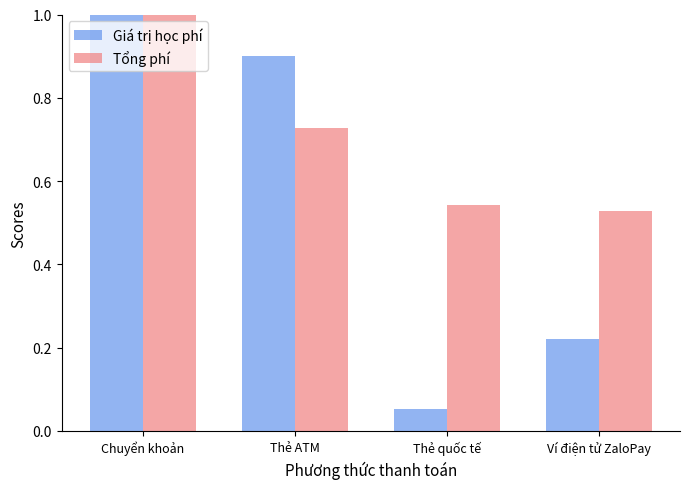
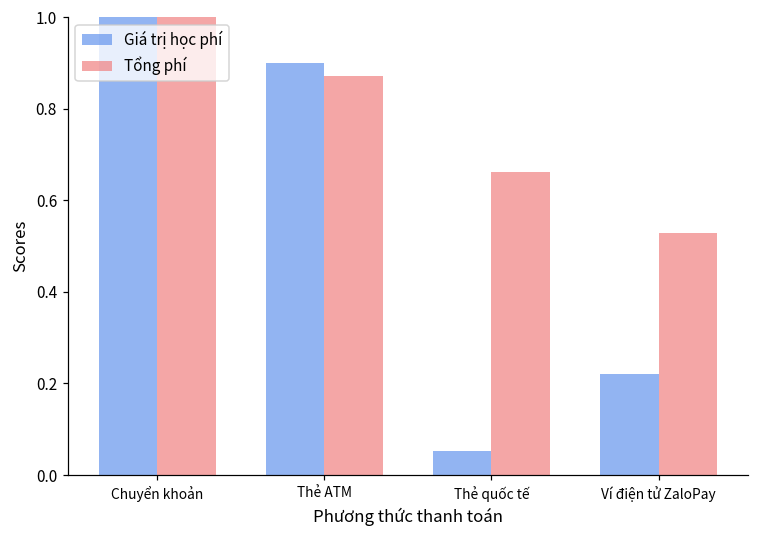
Tổng phí, Thẻ ATM: 0.73 -> 0.87
Tổng phí, Thẻ quốc tế: 0.54 -> 0.66
